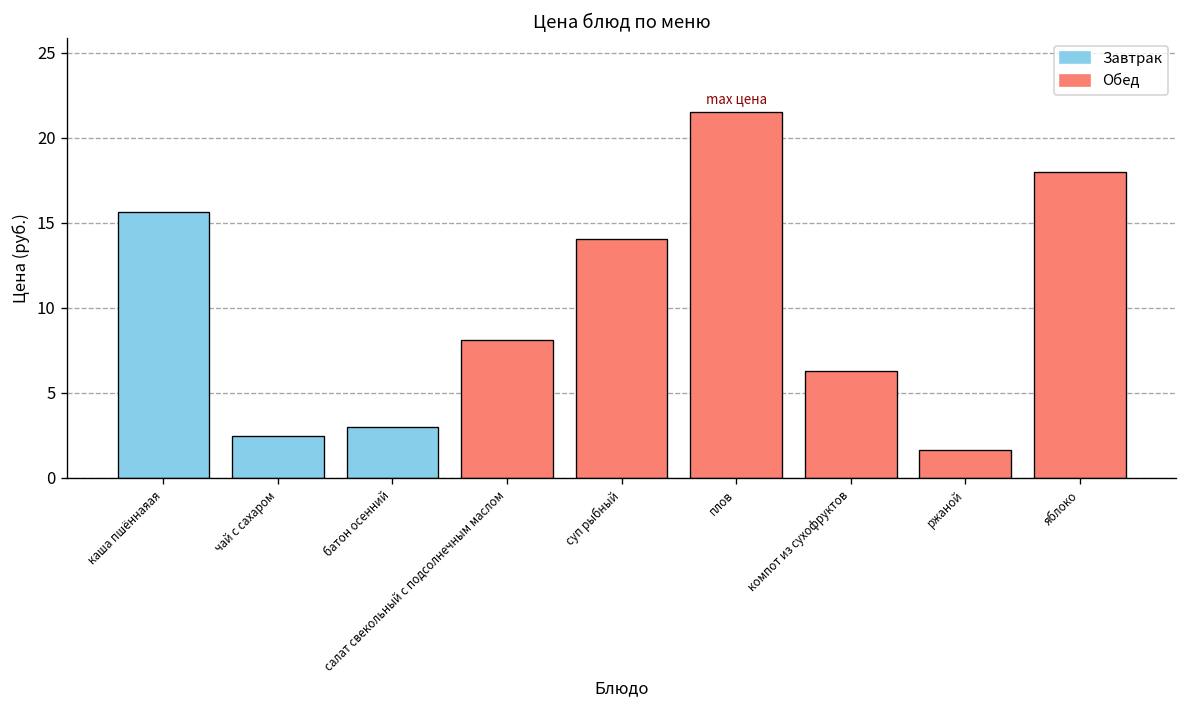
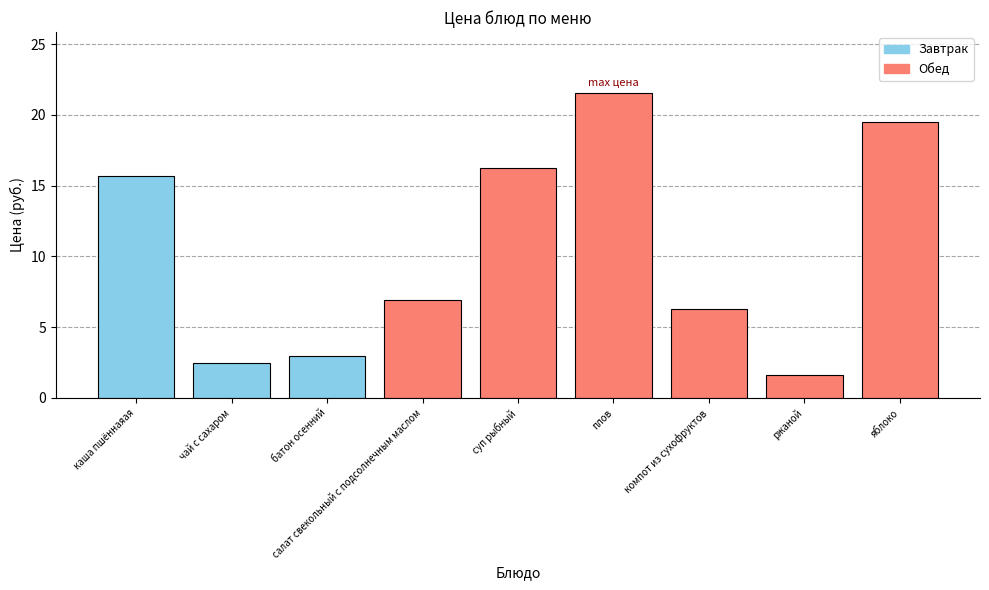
салат свекольный с подсолнечным маслом: 8.1 -> 6.9
суп рыбный: 14.0 -> 16.2
яблоко: 18.0 -> 19.5
